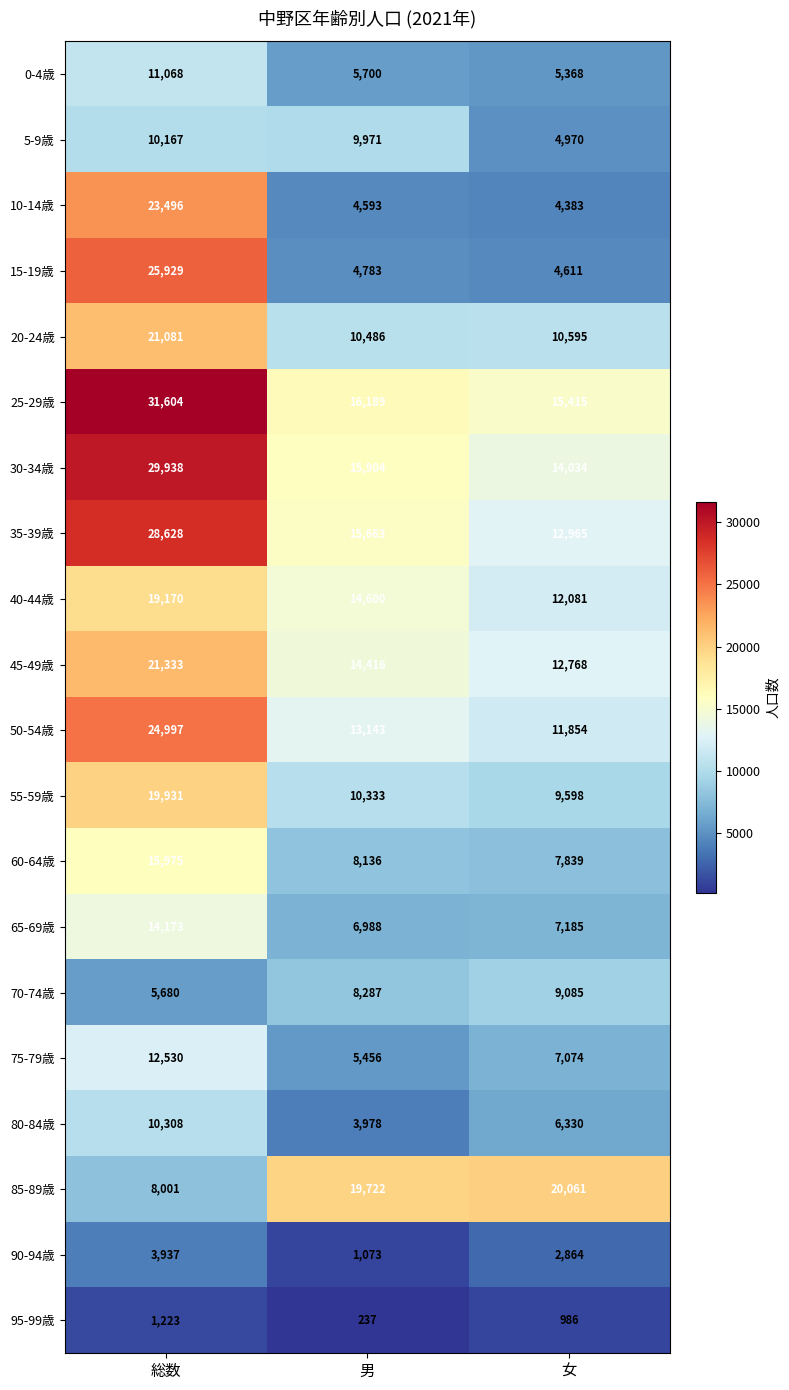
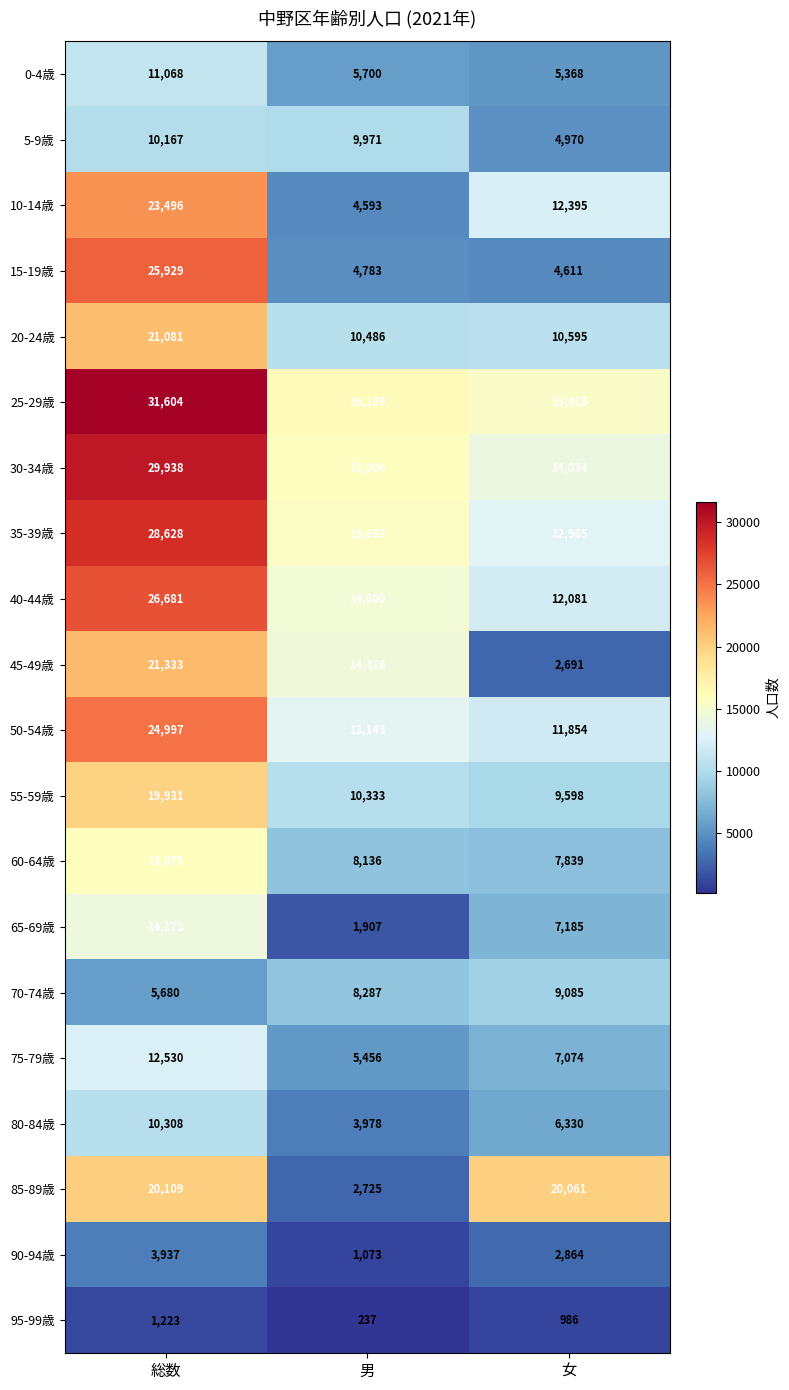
10-14歳, 女: 4,383 -> 12,395
40-44歳, 総数: 19,170 -> 26,681
45-49歳, 女: 12,768 -> 2,691
65-69歳, 男: 6,988 -> 1,907
85-89歳, 総数: 8,001 -> 20,109
85-89歳, 男: 19,722 -> 2,725
